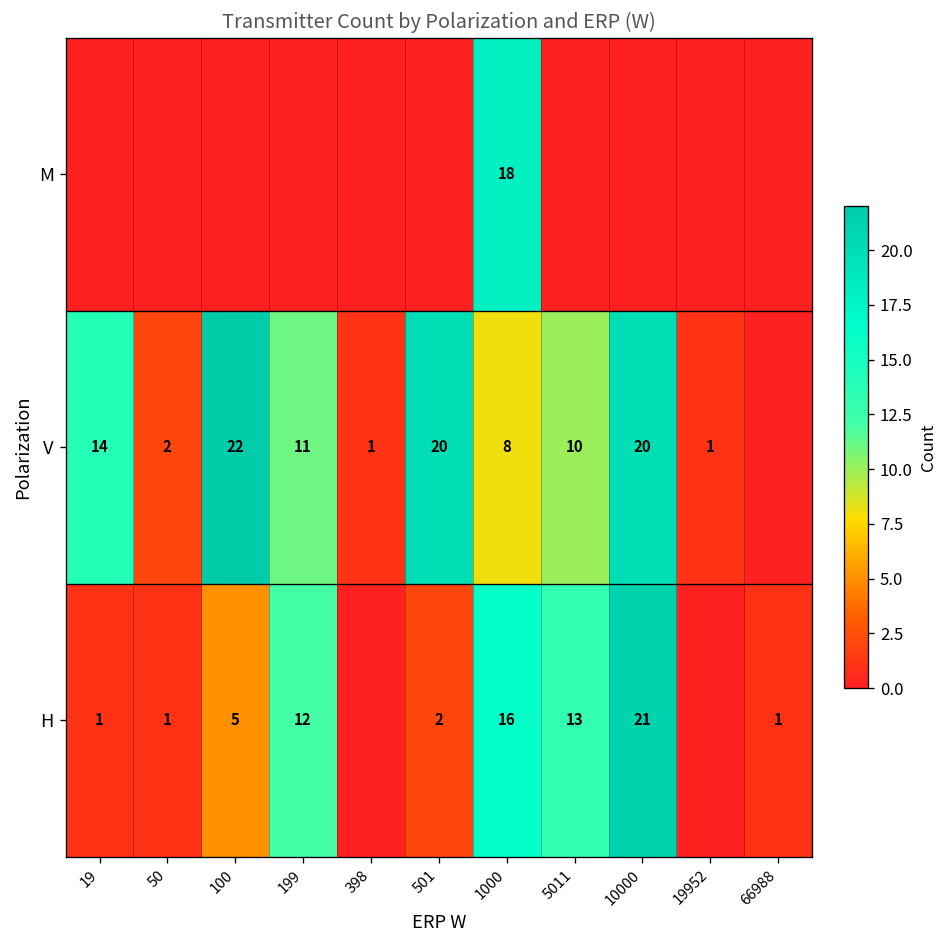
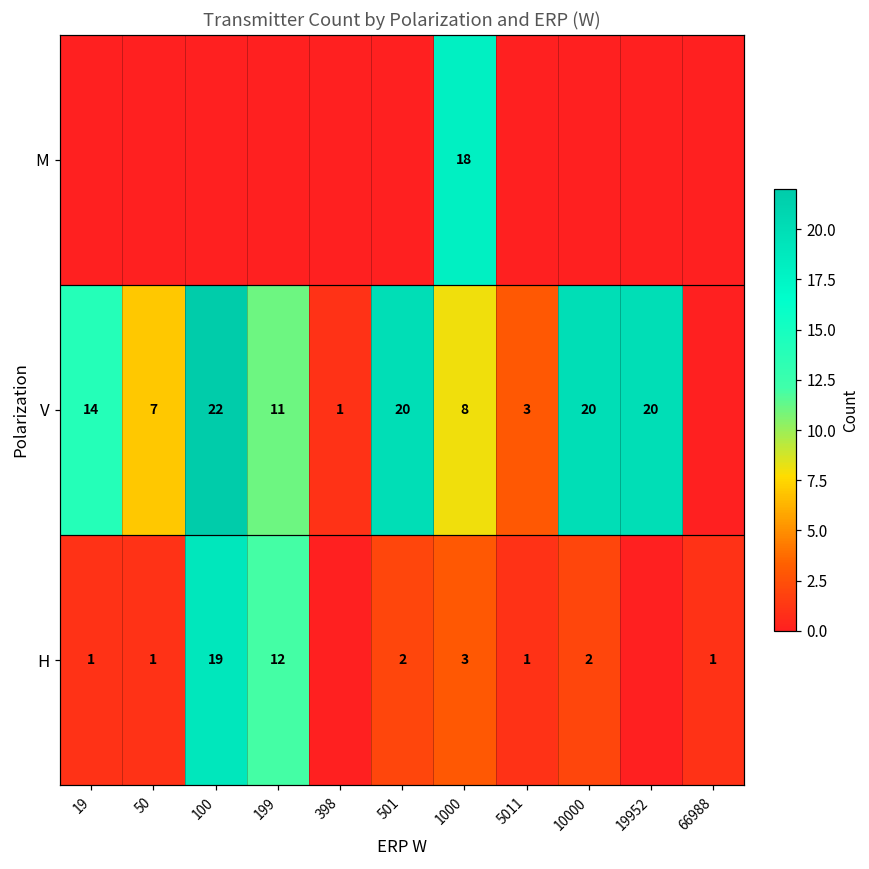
V, 50: 2 -> 7
V, 5011: 10 -> 3
V, 19952: 1 -> 20
H, 100: 5 -> 19
H, 1000: 16 -> 3
H, 5011: 13 -> 1
H, 10000: 21 -> 2
